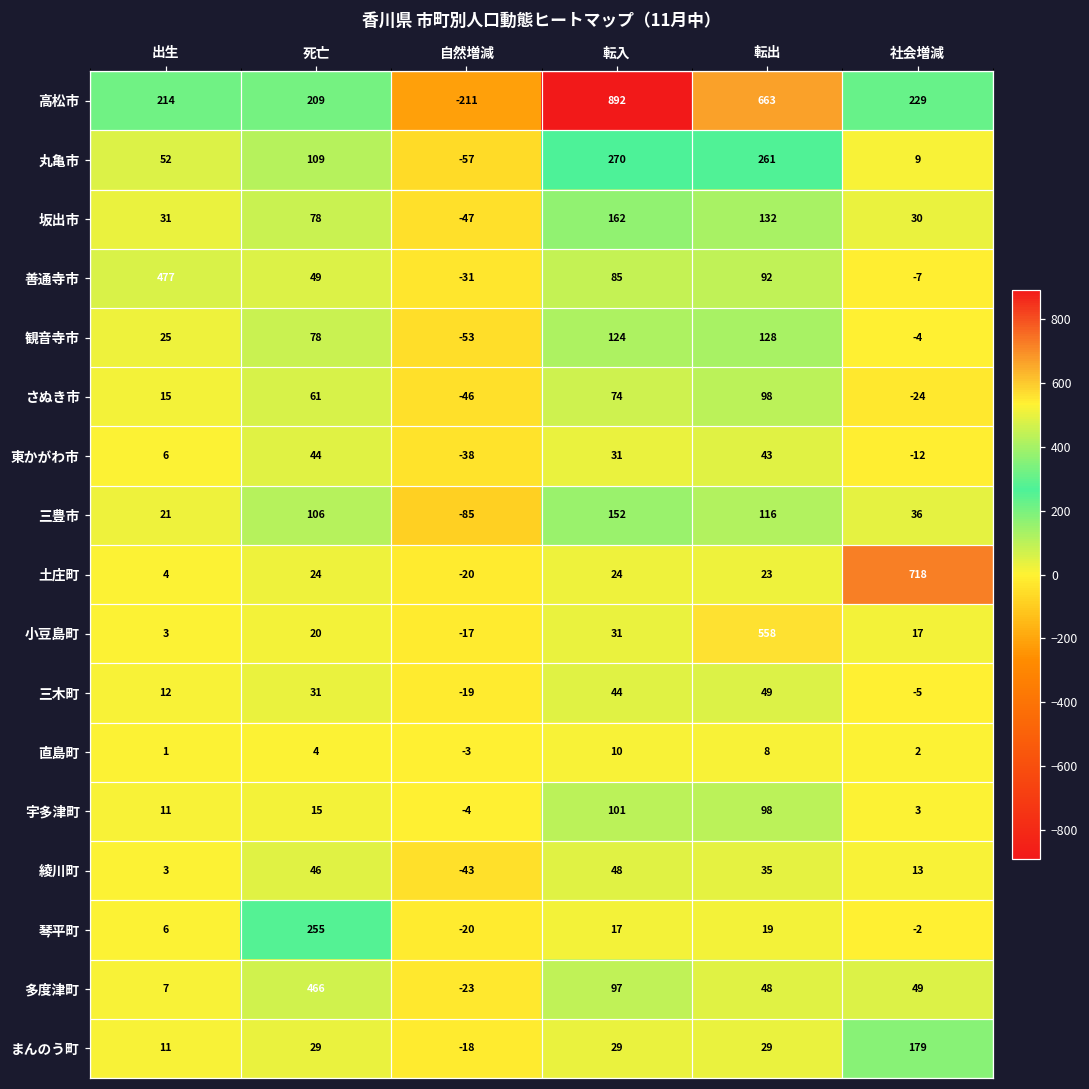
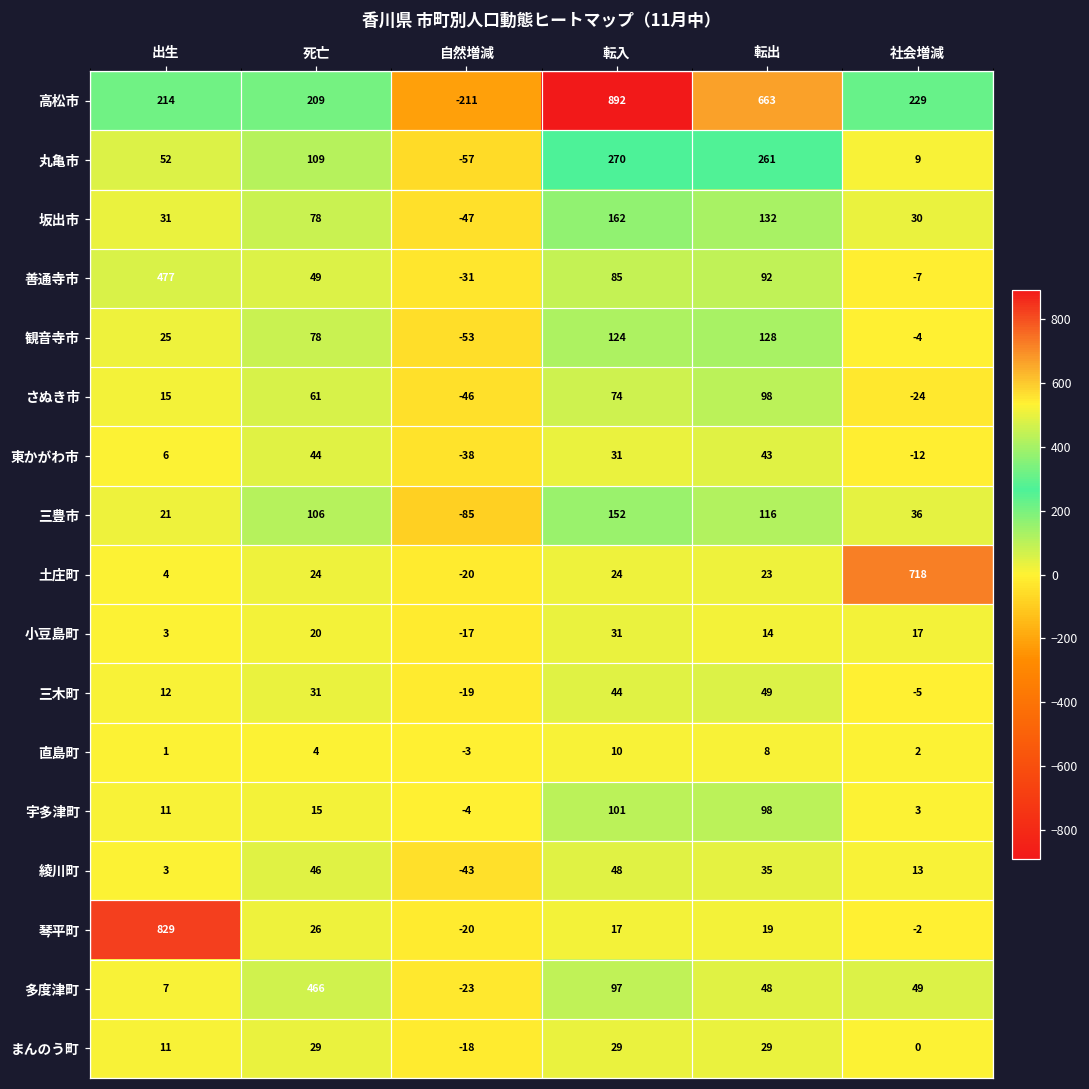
小豆島町, 転出: 558 -> 14
琴平町, 出生: 6 -> 829
琴平町, 死亡: 255 -> 26
まんのう町, 社会増減: 179 -> 0
